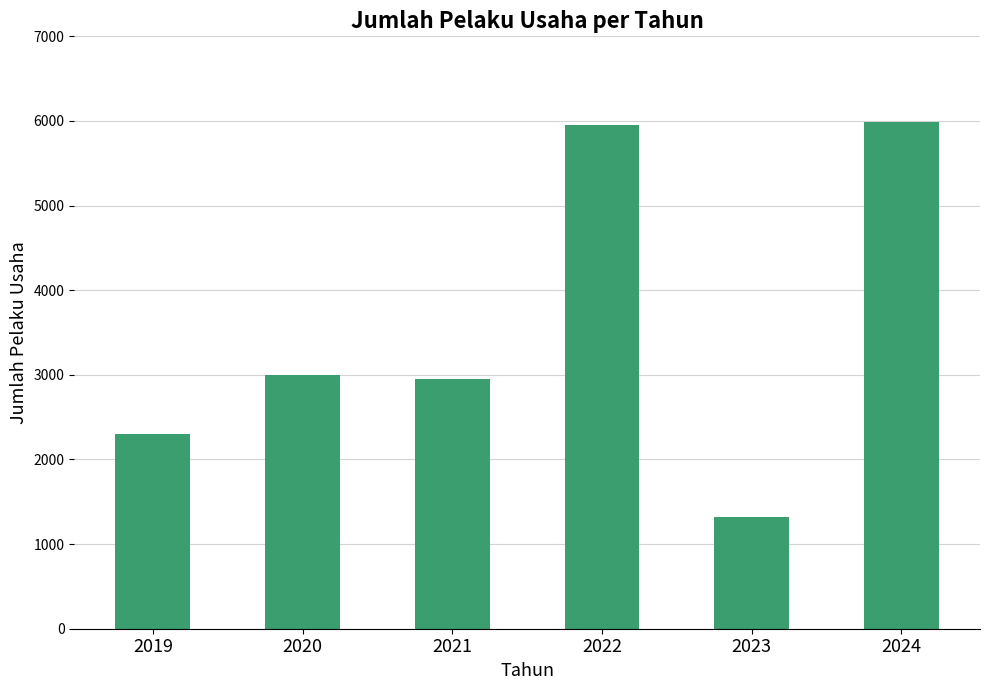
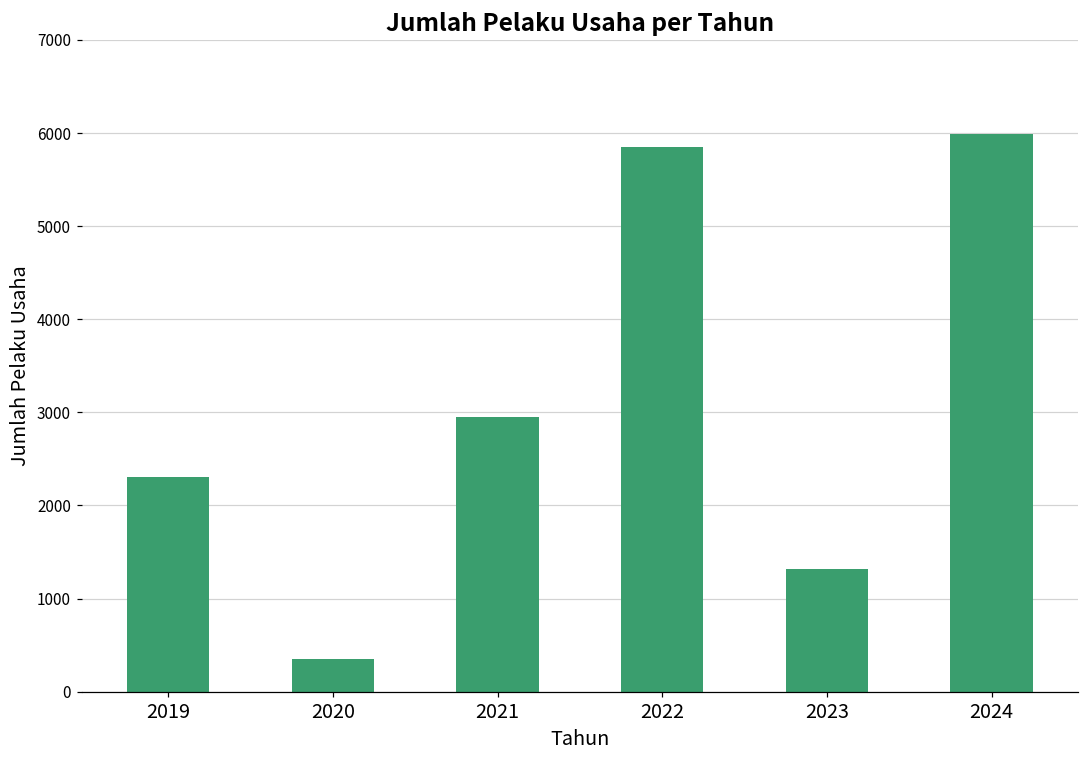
2020: 3000 -> 400
2022: 6000 -> 5800
